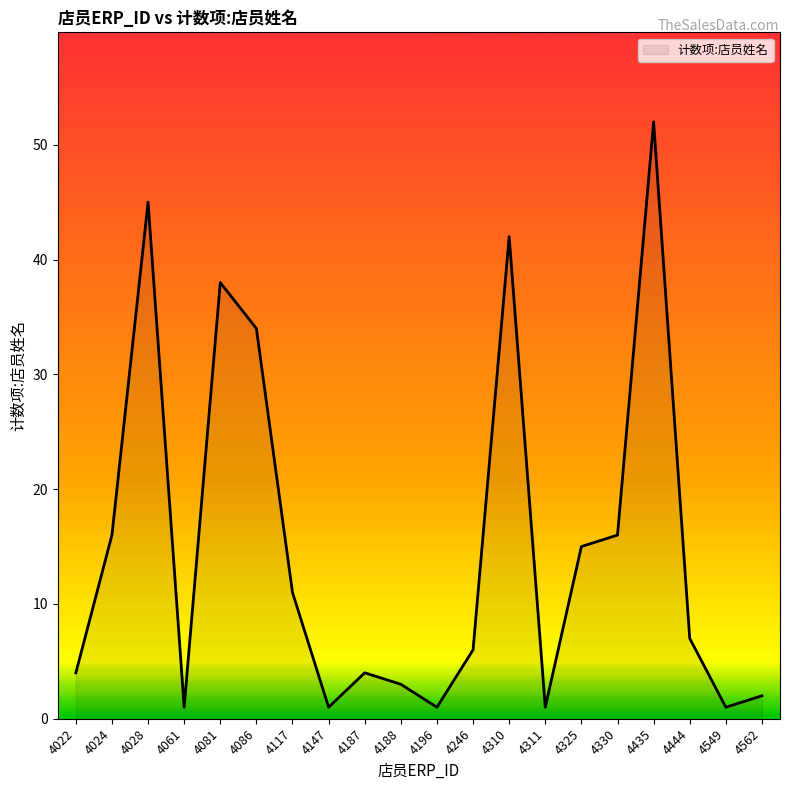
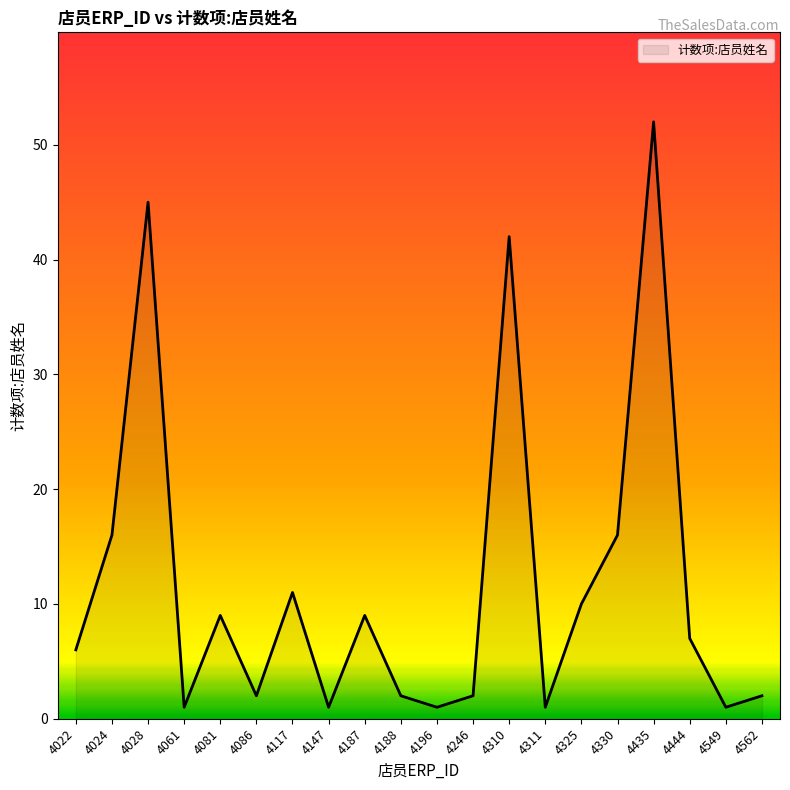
4022: 4 -> 6
4081: 38 -> 9
4086: 34 -> 2
4187: 4 -> 9
4188: 3 -> 2
4246: 6 -> 2
4325: 15 -> 10
